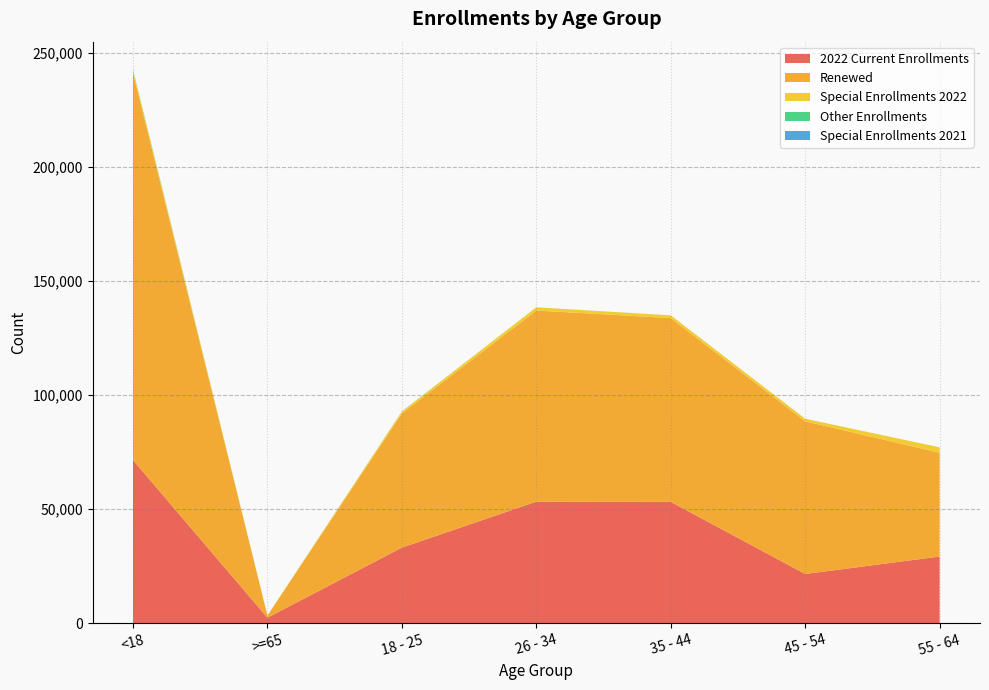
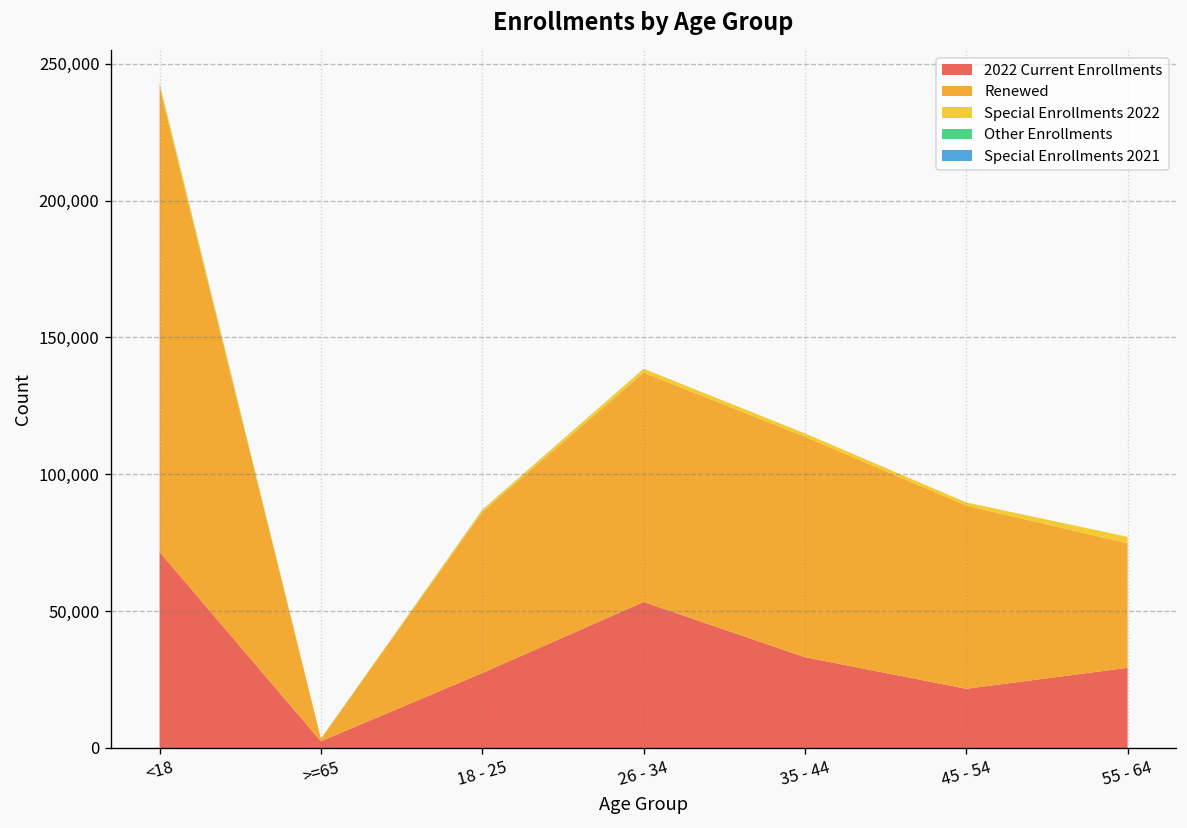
2022 Current Enrollments, 18 - 25: 33,000 -> 27,000
2022 Current Enrollments, 35 - 44: 53,000 -> 33,000
